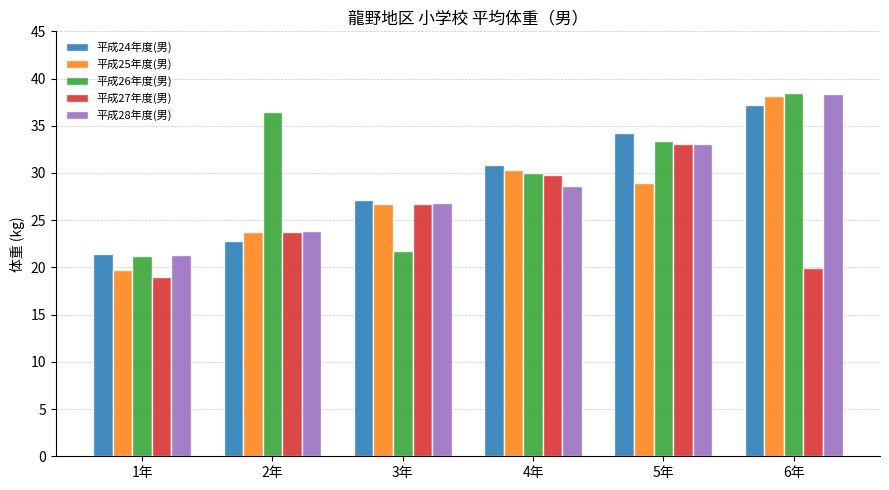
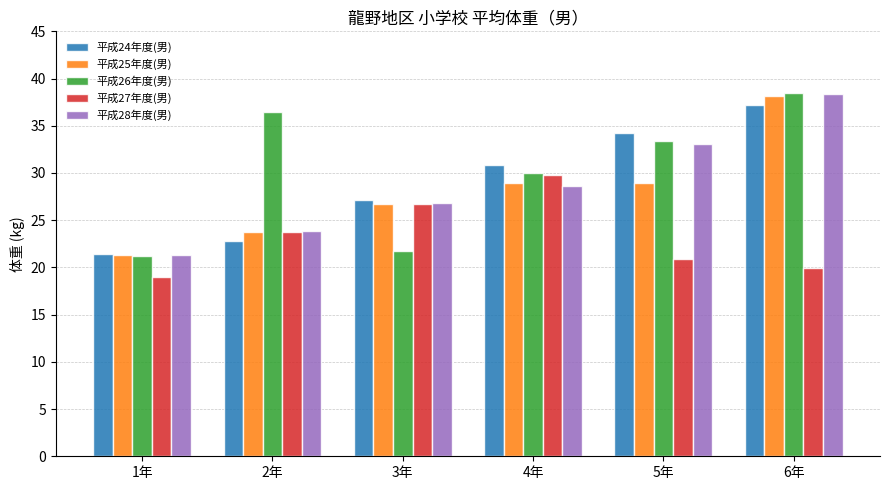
平成25年度(男), 1年: 20 -> 21
平成25年度(男), 4年: 30 -> 29
平成27年度(男), 5年: 33 -> 21
